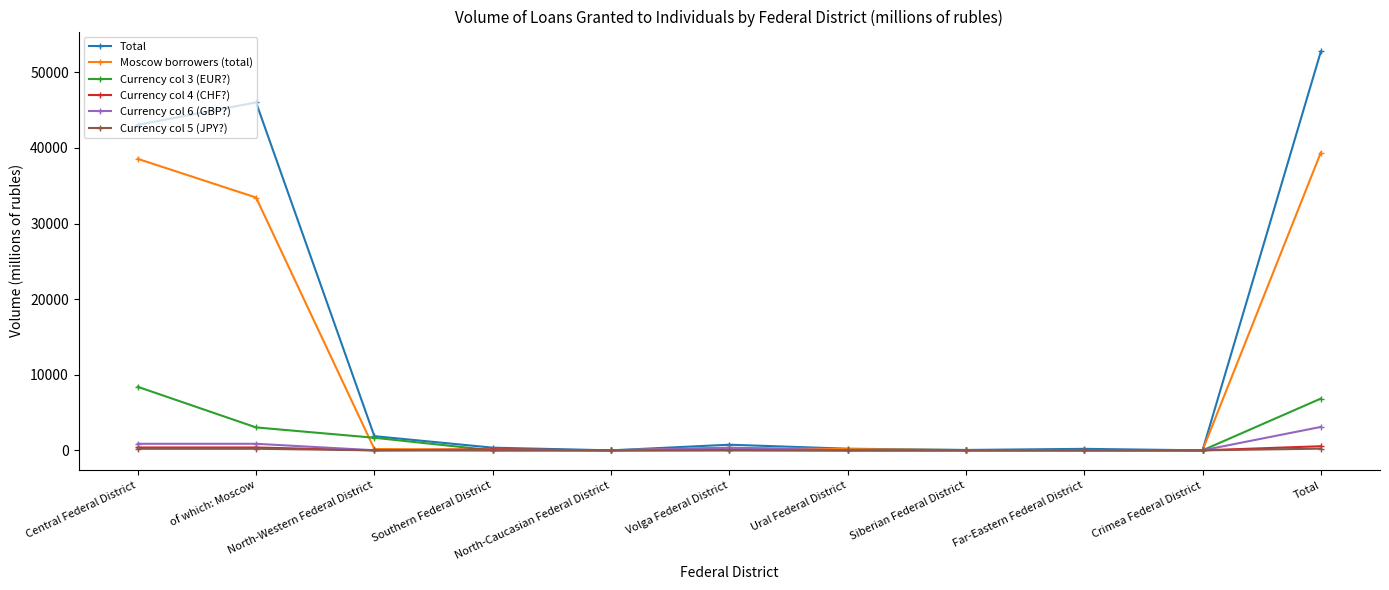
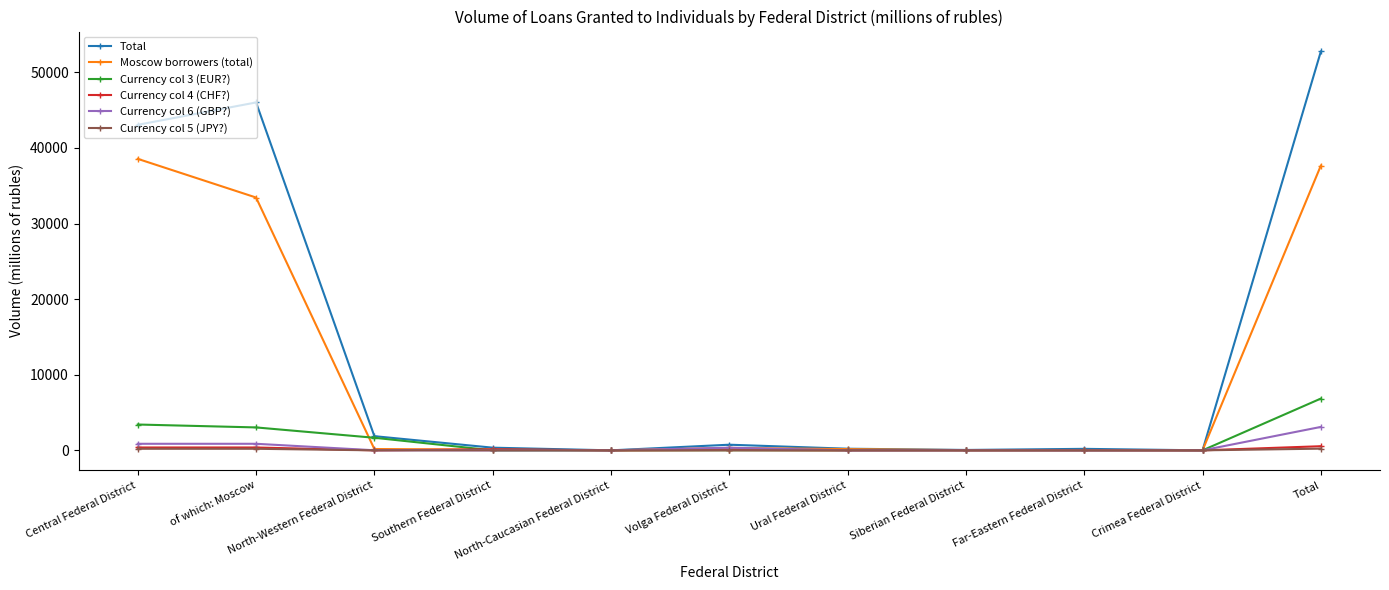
Currency col 3 (EUR?), Central Federal District: 8000 -> 3000
Moscow borrowers (total), Total: 39000 -> 38000
